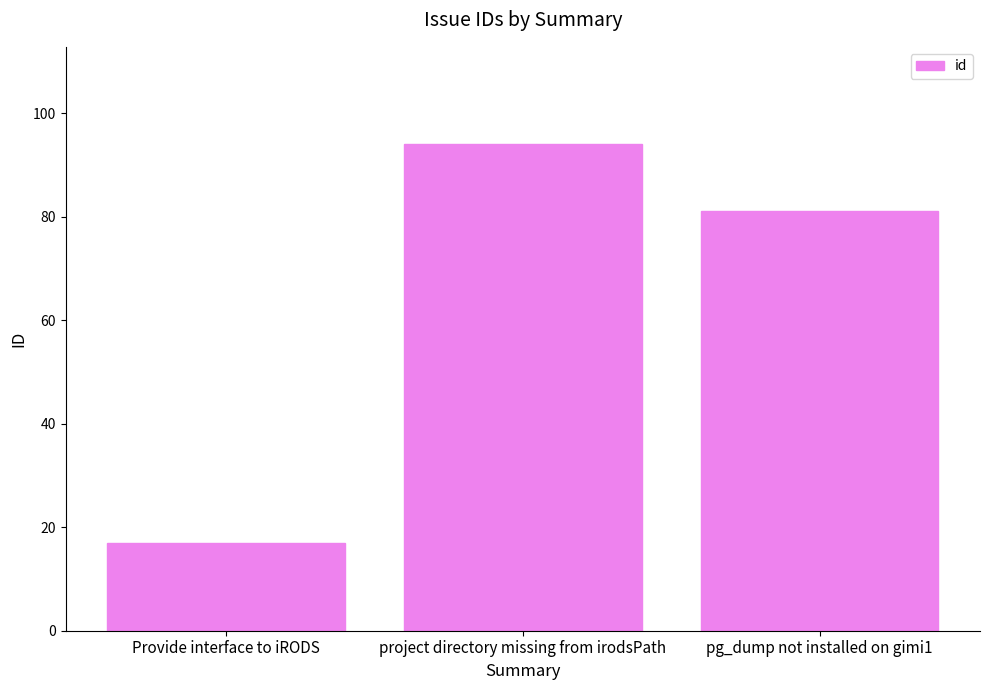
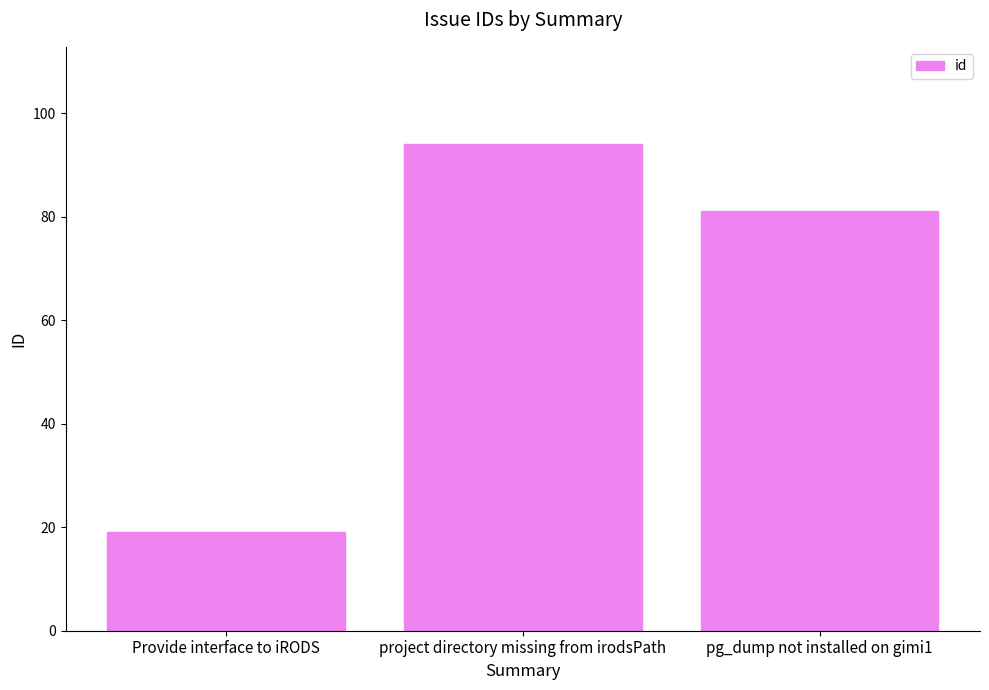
Provide interface to iRODS: 17 -> 19
